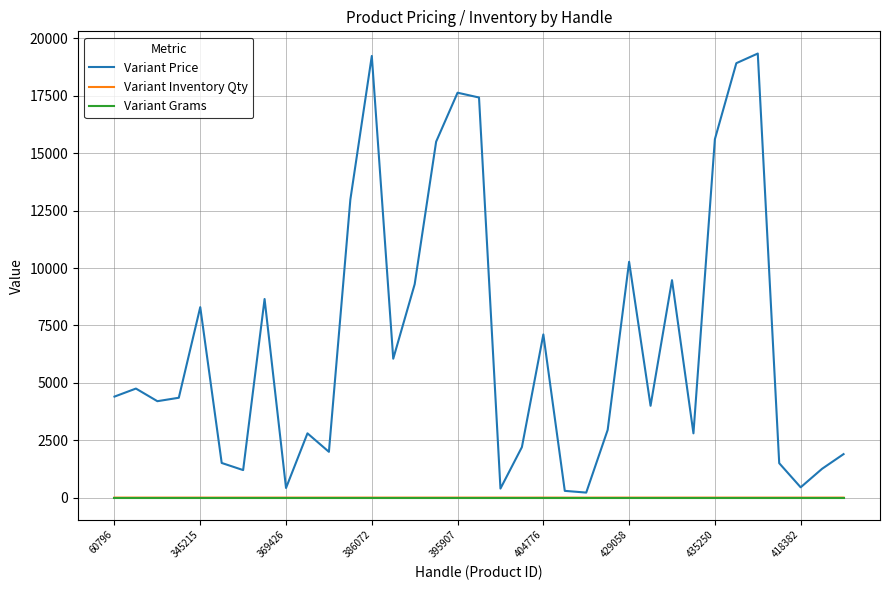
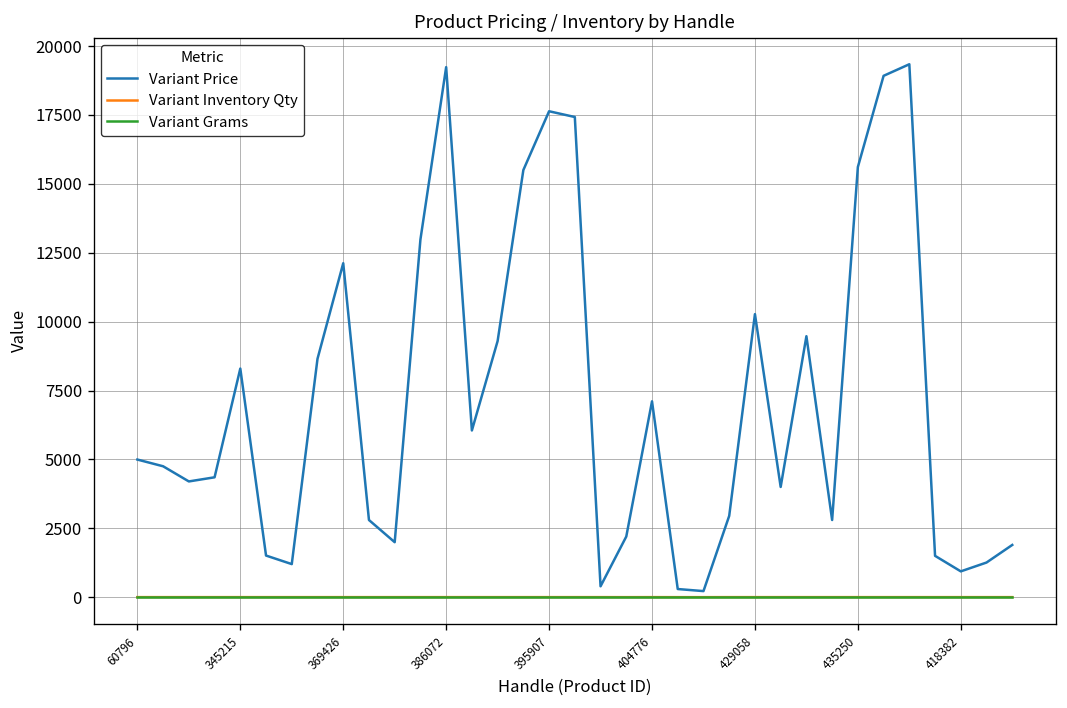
Variant Price, 60796: 4400 -> 5000
Variant Price, 369426: 400 -> 12100
Variant Price, 418382: 500 -> 900
